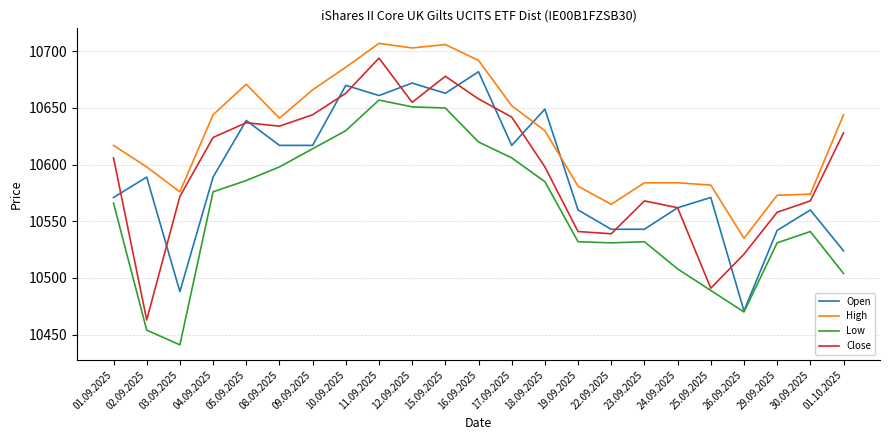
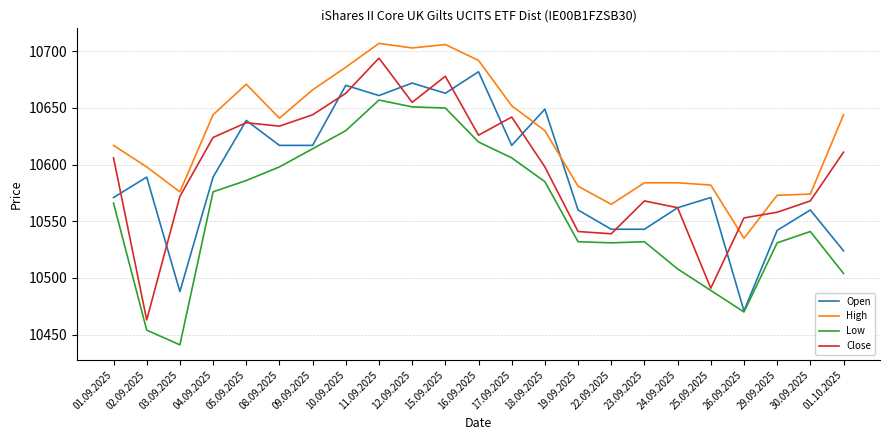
Close, 16.09.2025: 10658 -> 10626
Close, 26.09.2025: 10521 -> 10553
Close, 01.10.2025: 10628 -> 10611
